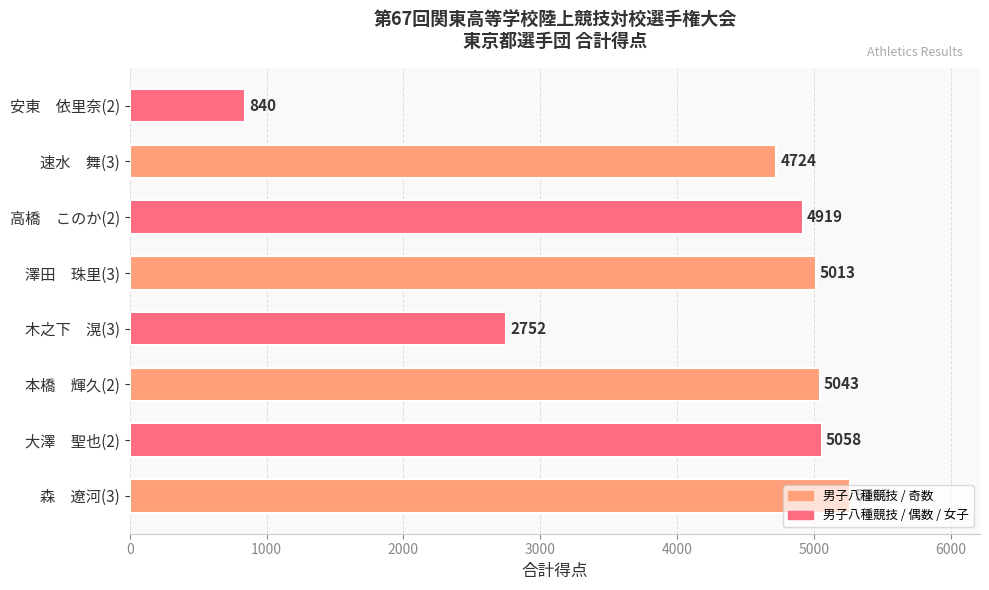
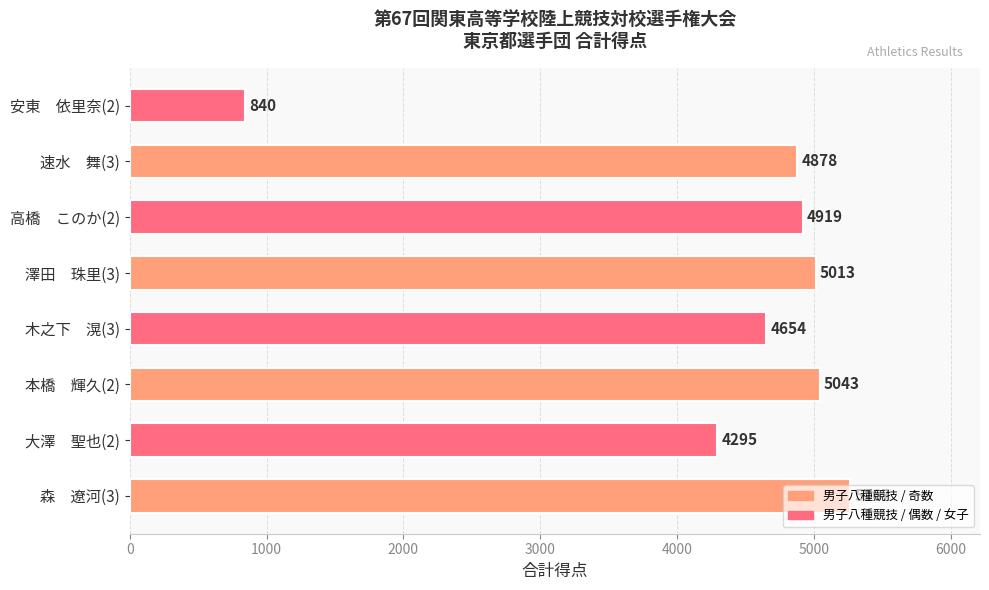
速水 舞(3): 4724 -> 4878
木之下 滉(3): 2752 -> 4654
大澤 聖也(2): 5058 -> 4295
